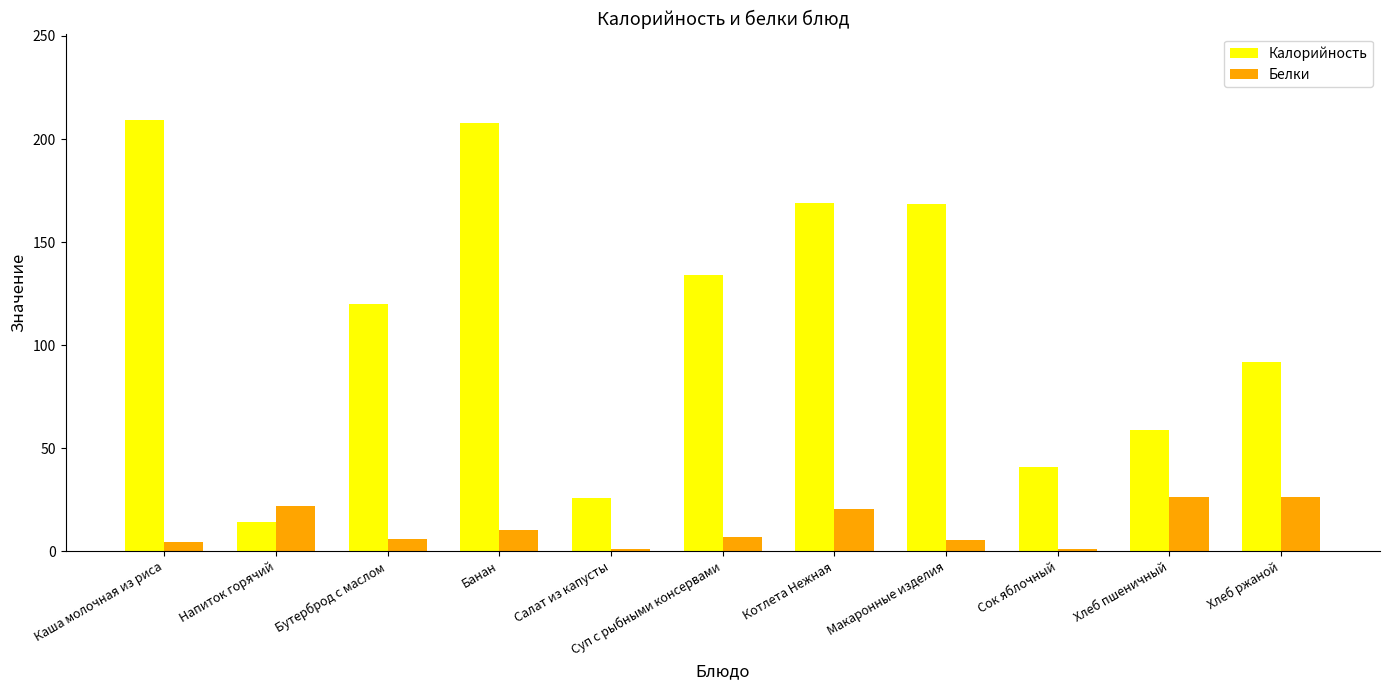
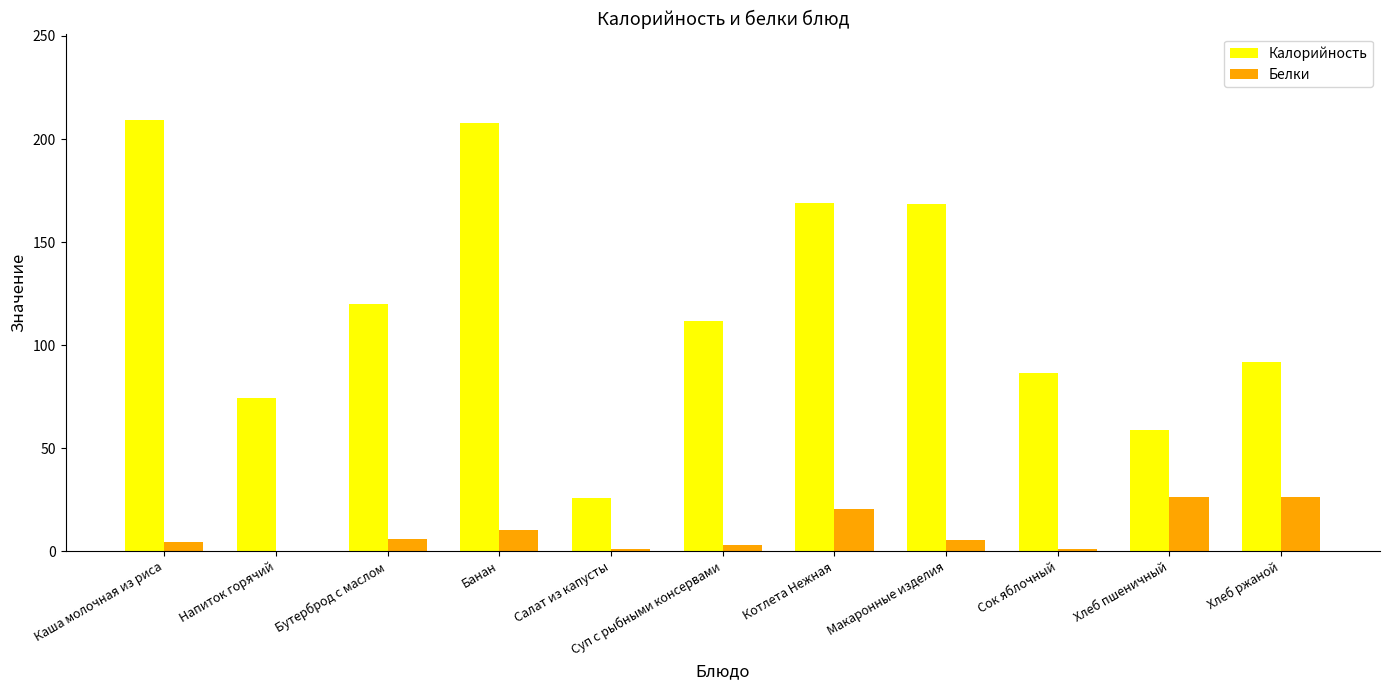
Калорийность, Напиток горячий: 14 -> 74
Белки, Напиток горячий: 22 -> 0
Калорийность, Суп с рыбными консервами: 134 -> 111
Белки, Суп с рыбными консервами: 7 -> 3
Калорийность, Сок яблочный: 41 -> 87
